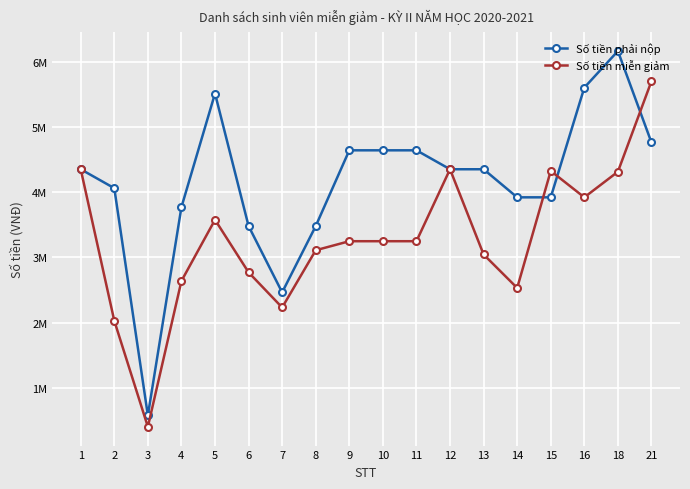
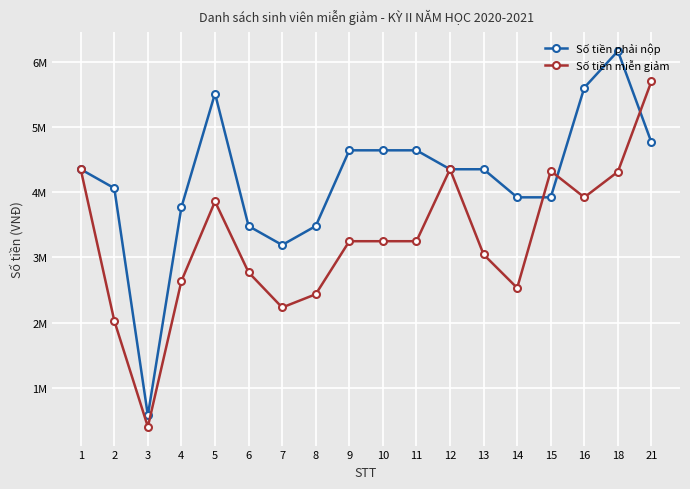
Số tiền miễn giảm, 5: 3600000 -> 3900000
Số tiền phải nộp, 7: 2500000 -> 3200000
Số tiền miễn giảm, 8: 3100000 -> 2400000
